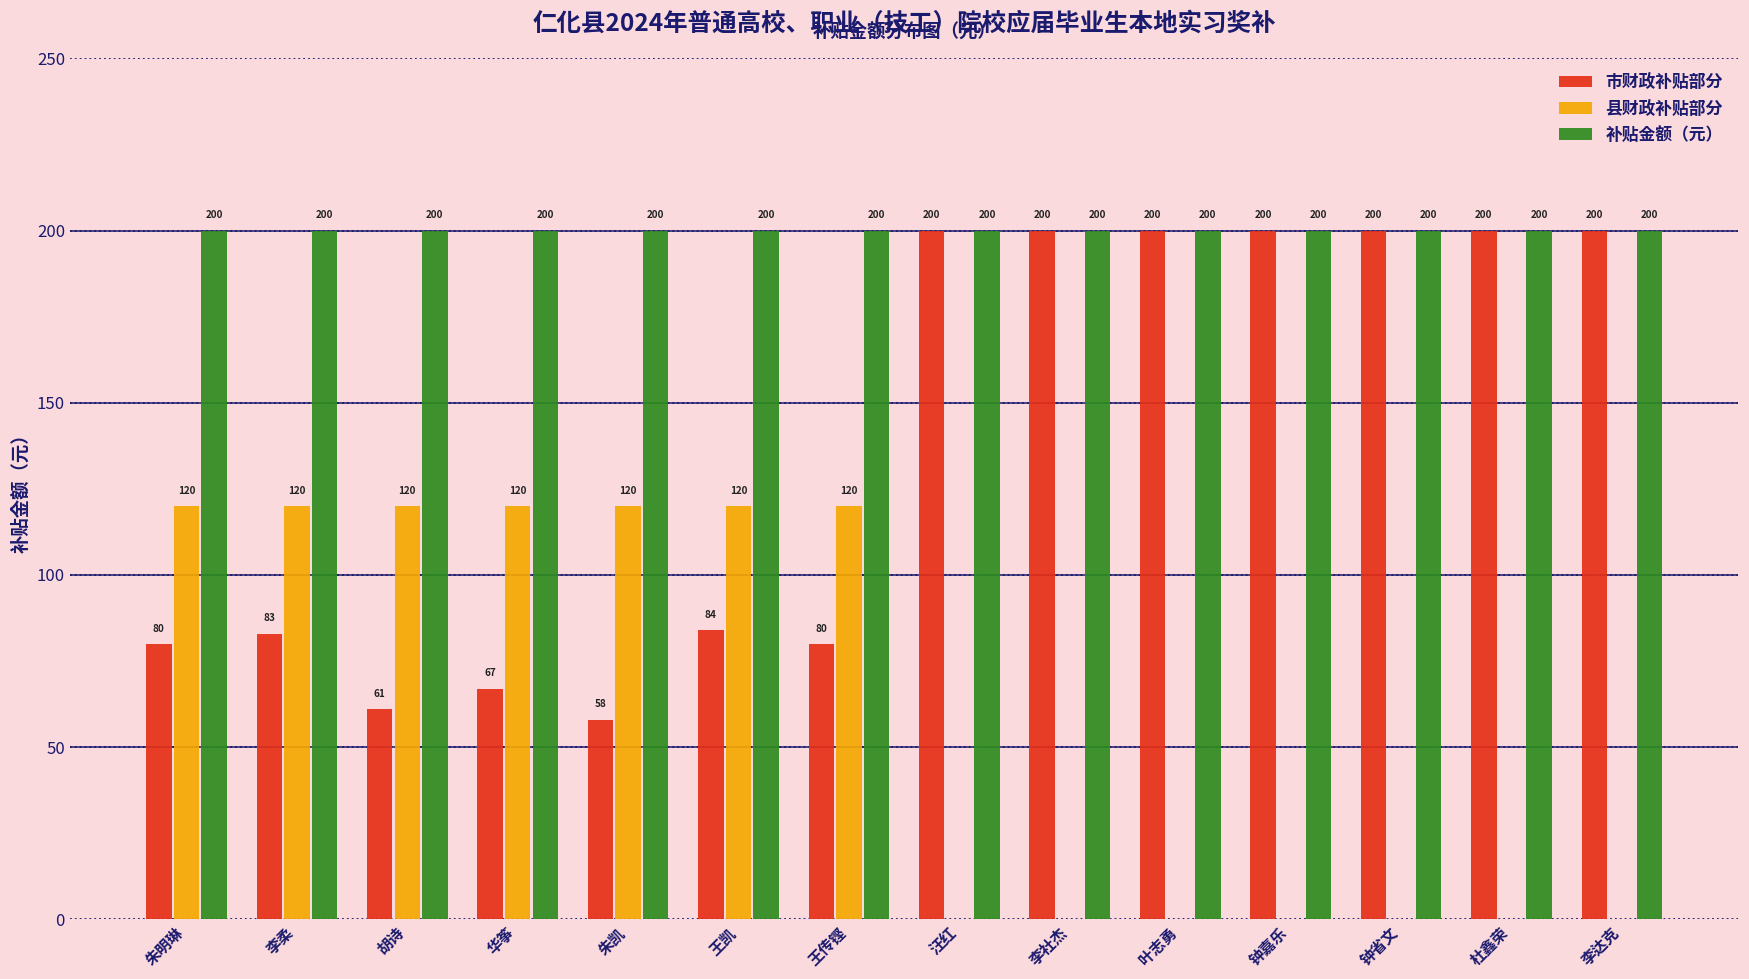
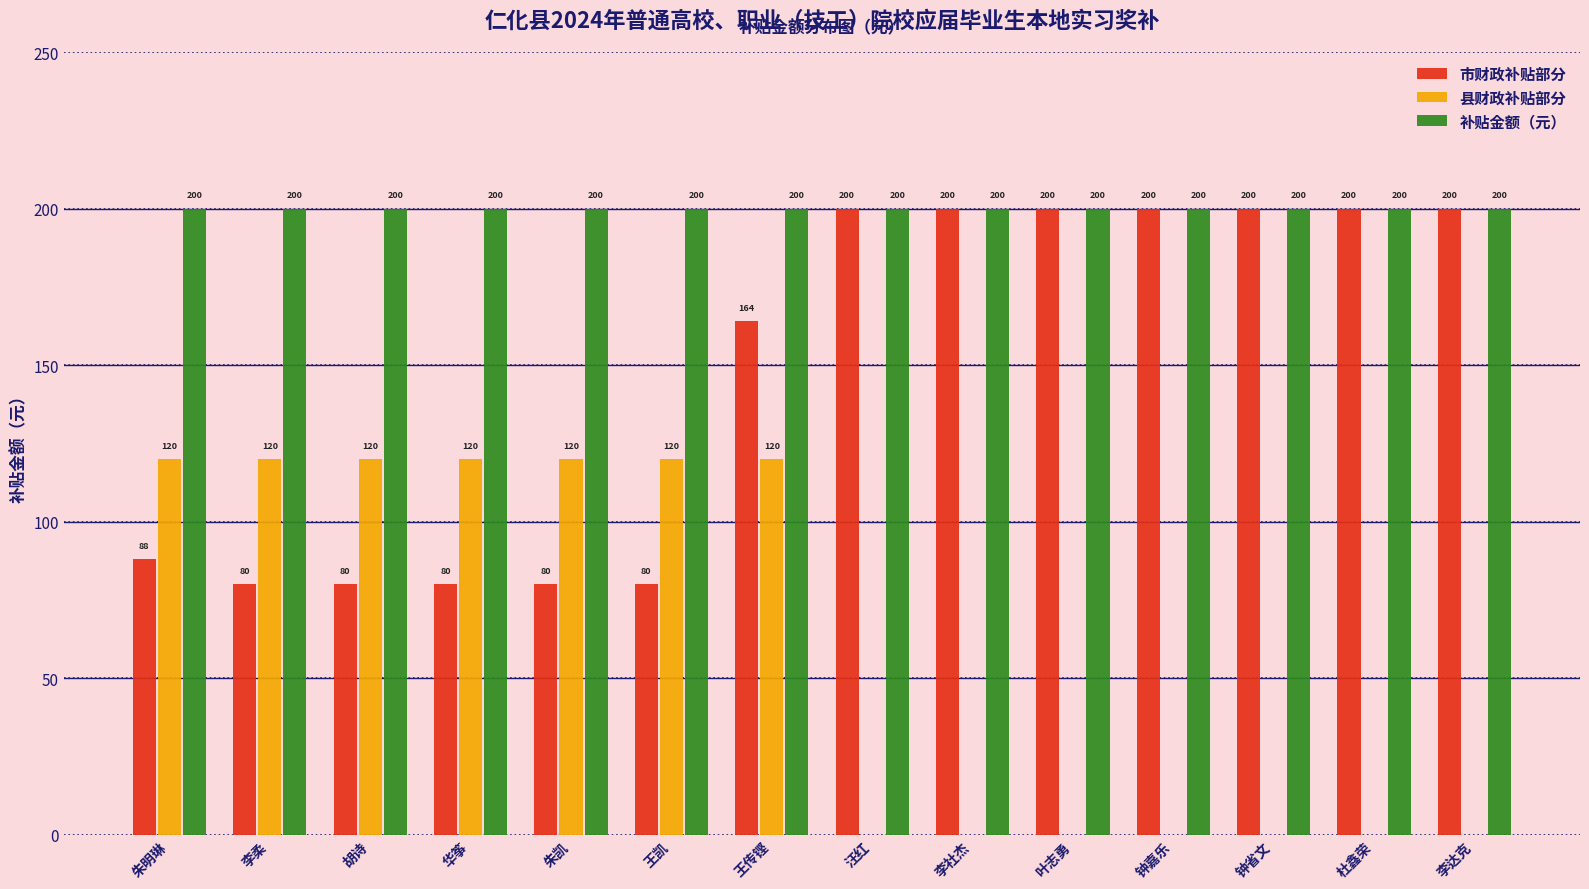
市财政补贴部分, 朱明琳: 80 -> 88
市财政补贴部分, 李柔: 83 -> 80
市财政补贴部分, 胡诗: 61 -> 80
市财政补贴部分, 华筝: 67 -> 80
市财政补贴部分, 朱凯: 58 -> 80
市财政补贴部分, 王凯: 84 -> 80
市财政补贴部分, 王传铿: 80 -> 164
